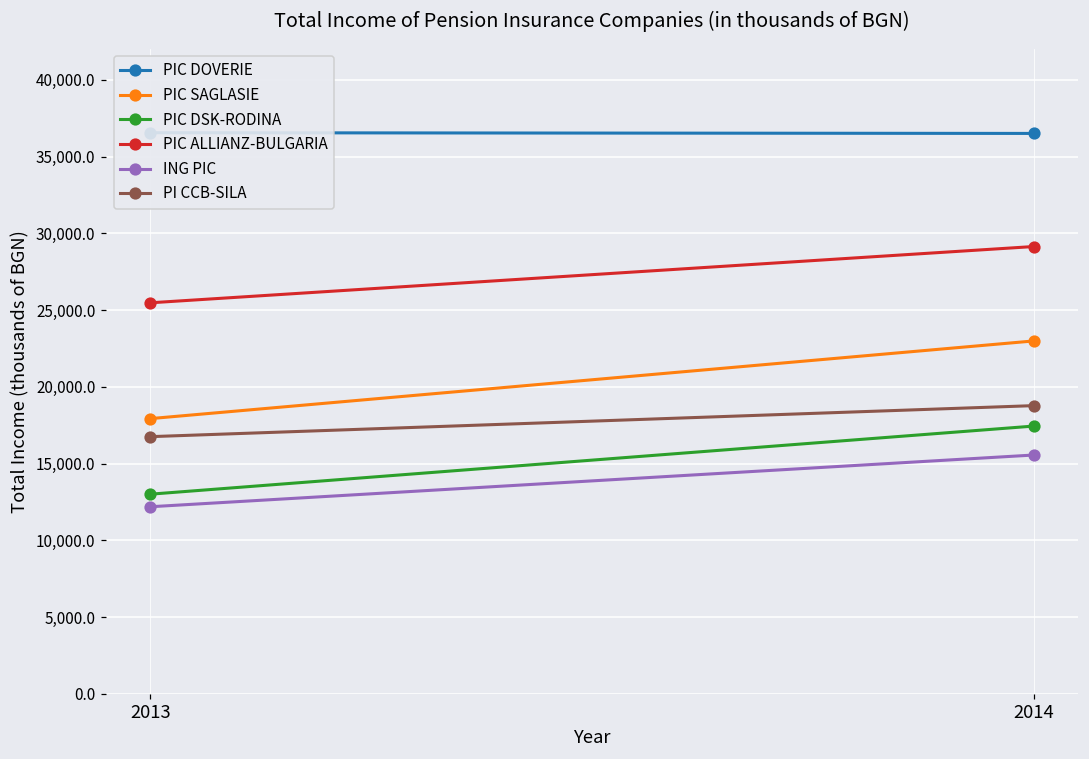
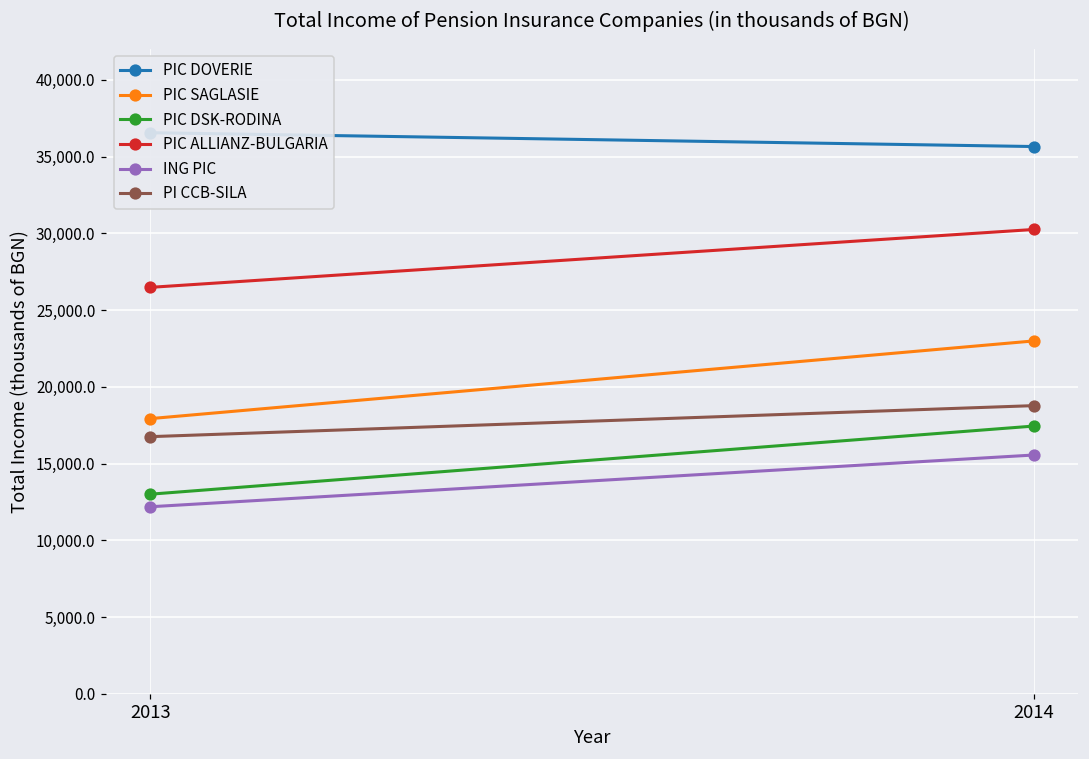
PIC ALLIANZ-BULGARIA, 2013: 25,500 -> 26,500
PIC DOVERIE, 2014: 36,500 -> 35,700
PIC ALLIANZ-BULGARIA, 2014: 29,100 -> 30,200
